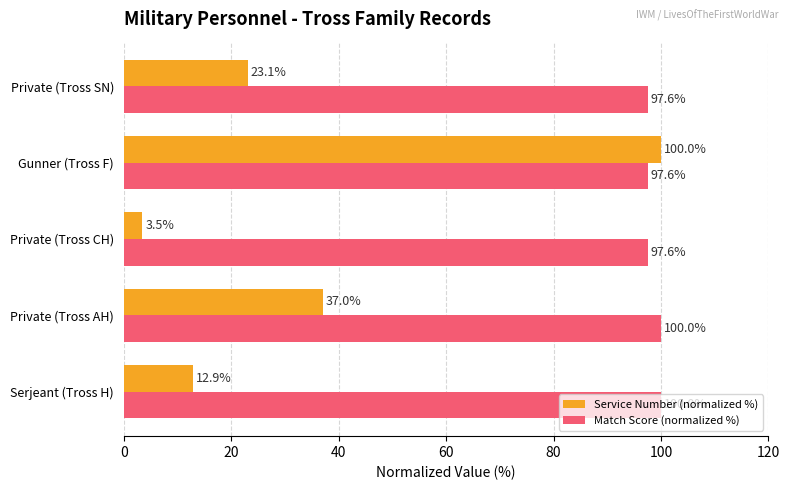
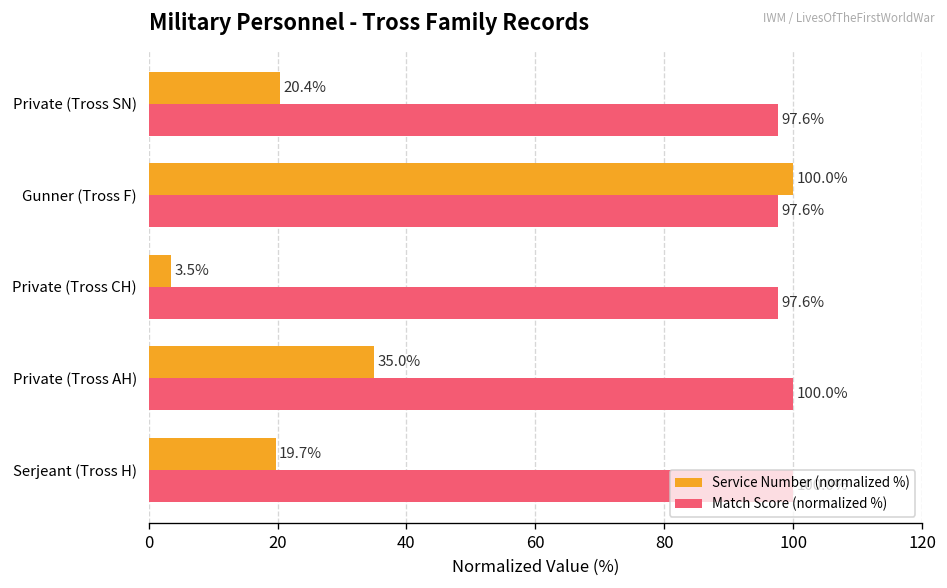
Service Number (normalized %), Private (Tross SN): 23.1% -> 20.4%
Service Number (normalized %), Private (Tross AH): 37.0% -> 35.0%
Service Number (normalized %), Serjeant (Tross H): 12.9% -> 19.7%
